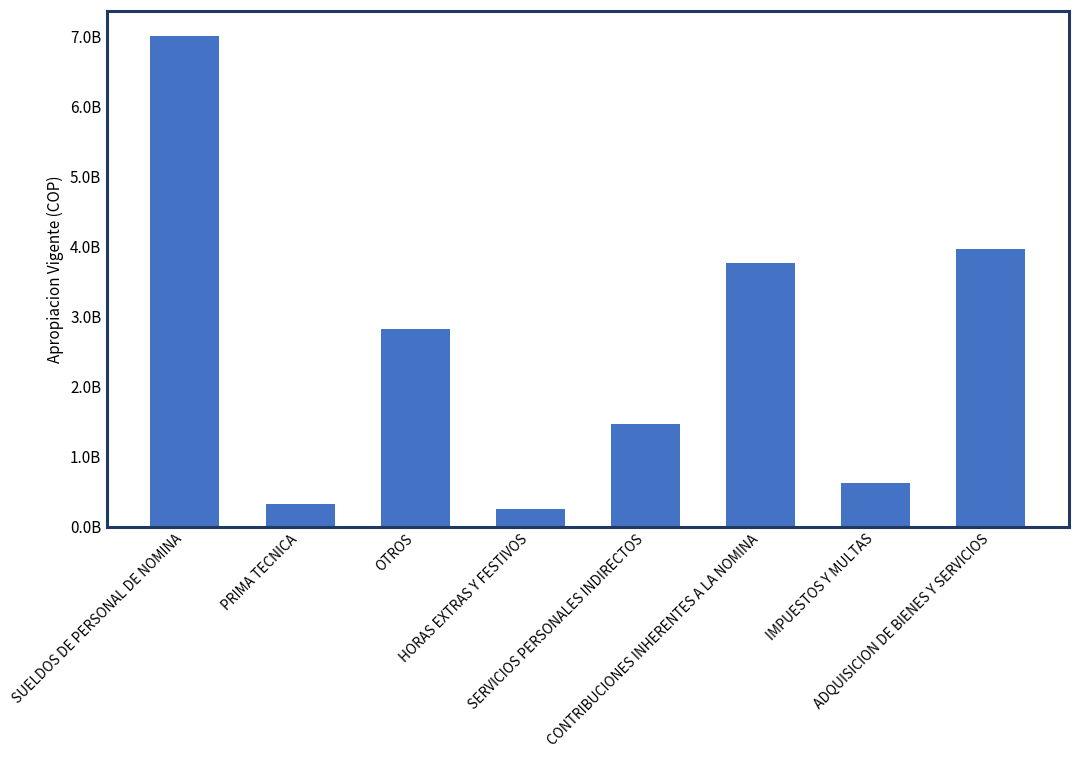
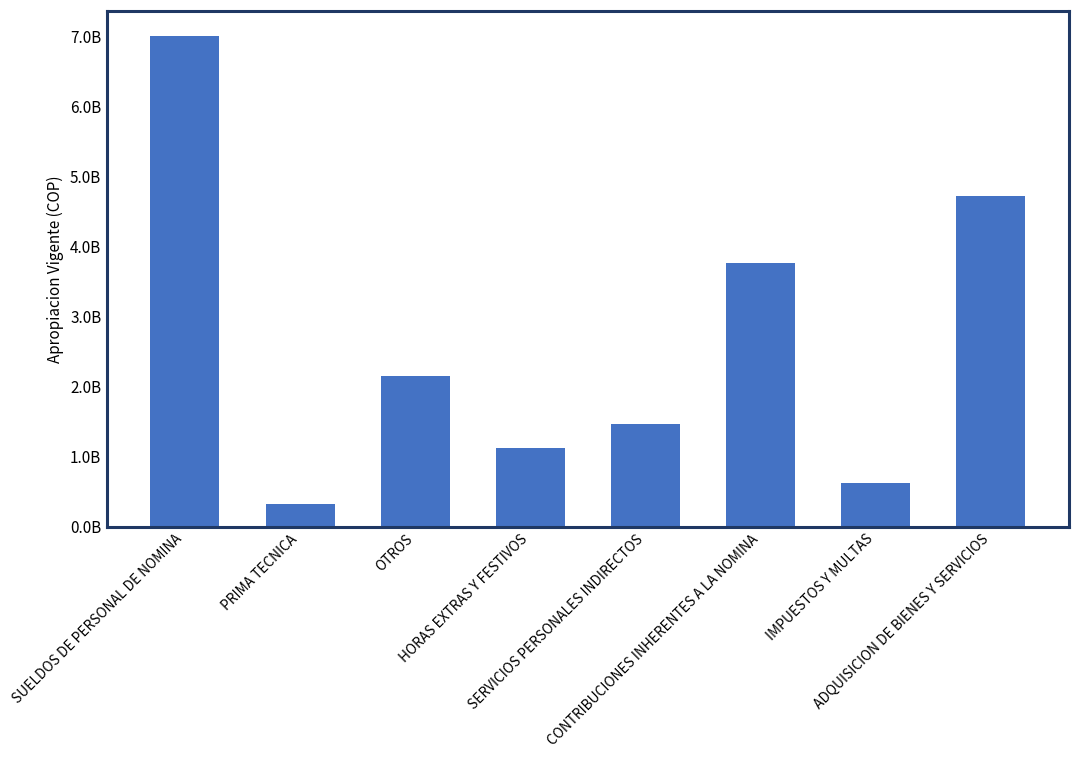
OTROS: 2800000000 -> 2100000000
HORAS EXTRAS Y FESTIVOS: 300000000 -> 1100000000
ADQUISICION DE BIENES Y SERVICIOS: 4000000000 -> 4700000000
